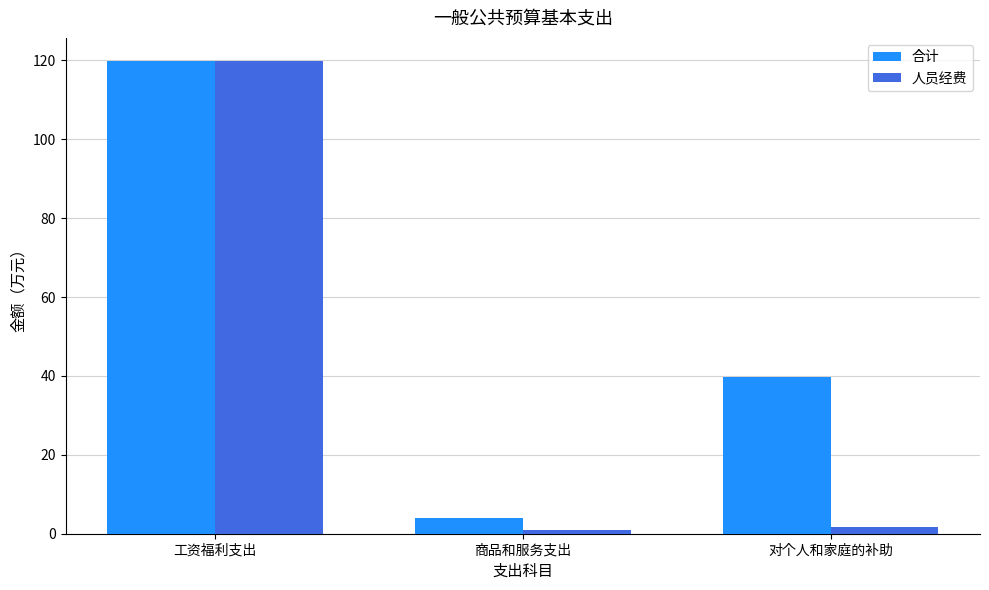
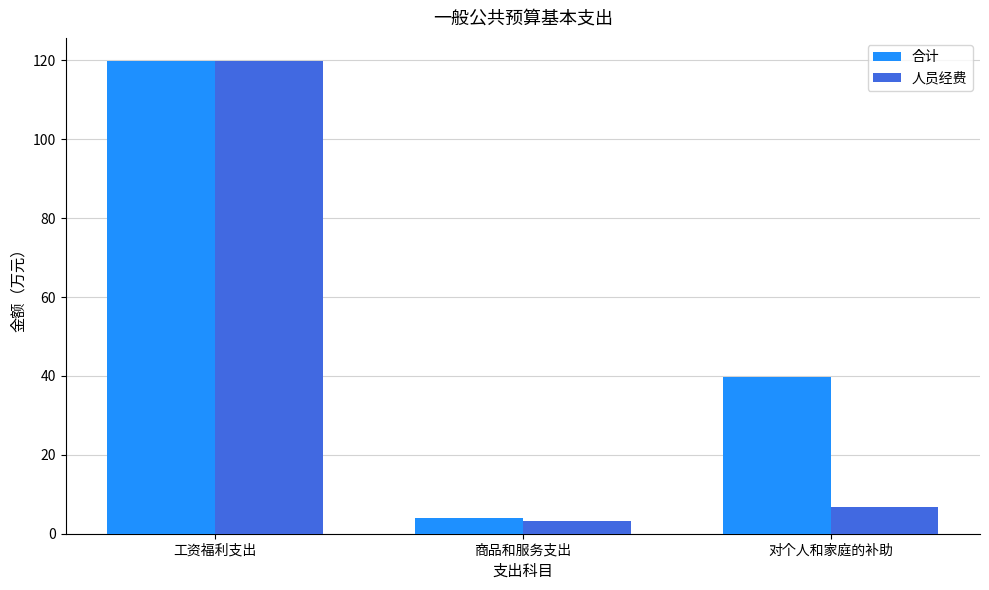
人员经费, 商品和服务支出: 1 -> 3
人员经费, 对个人和家庭的补助: 2 -> 7
